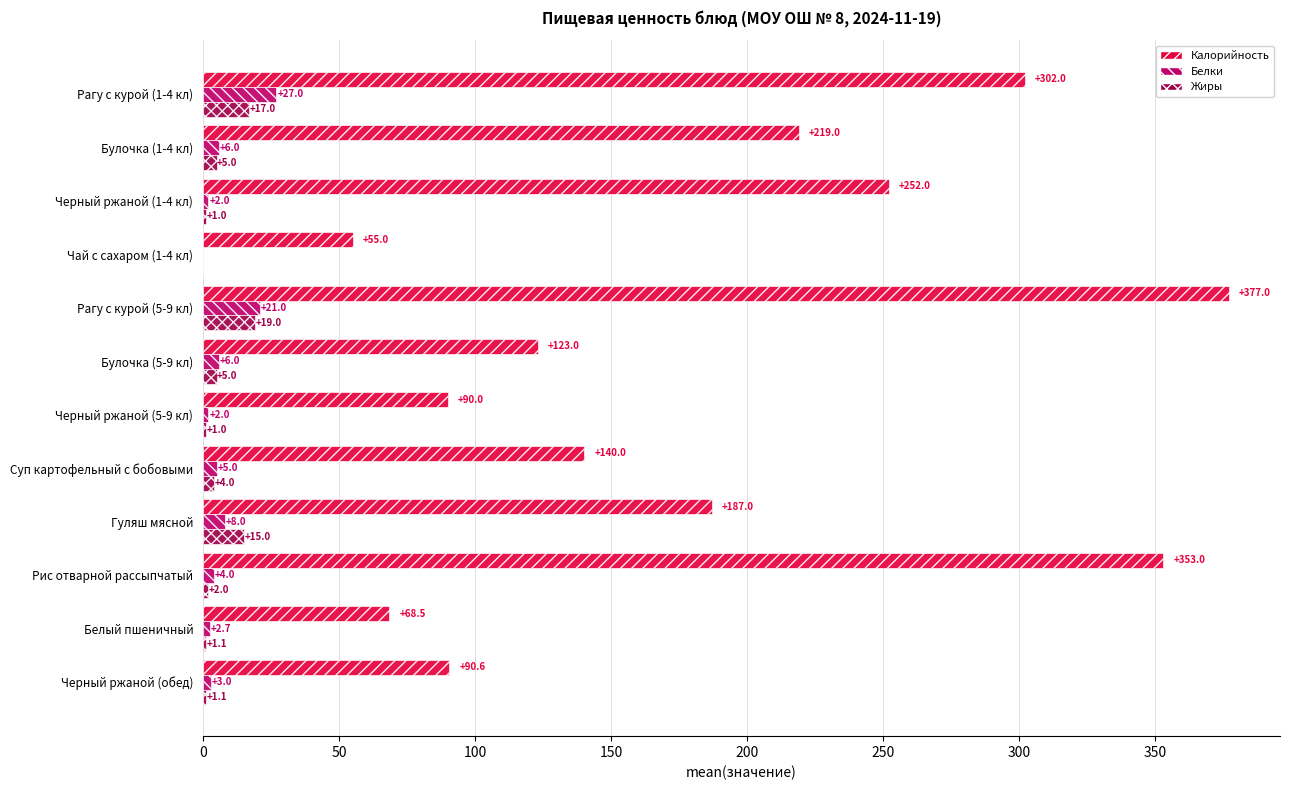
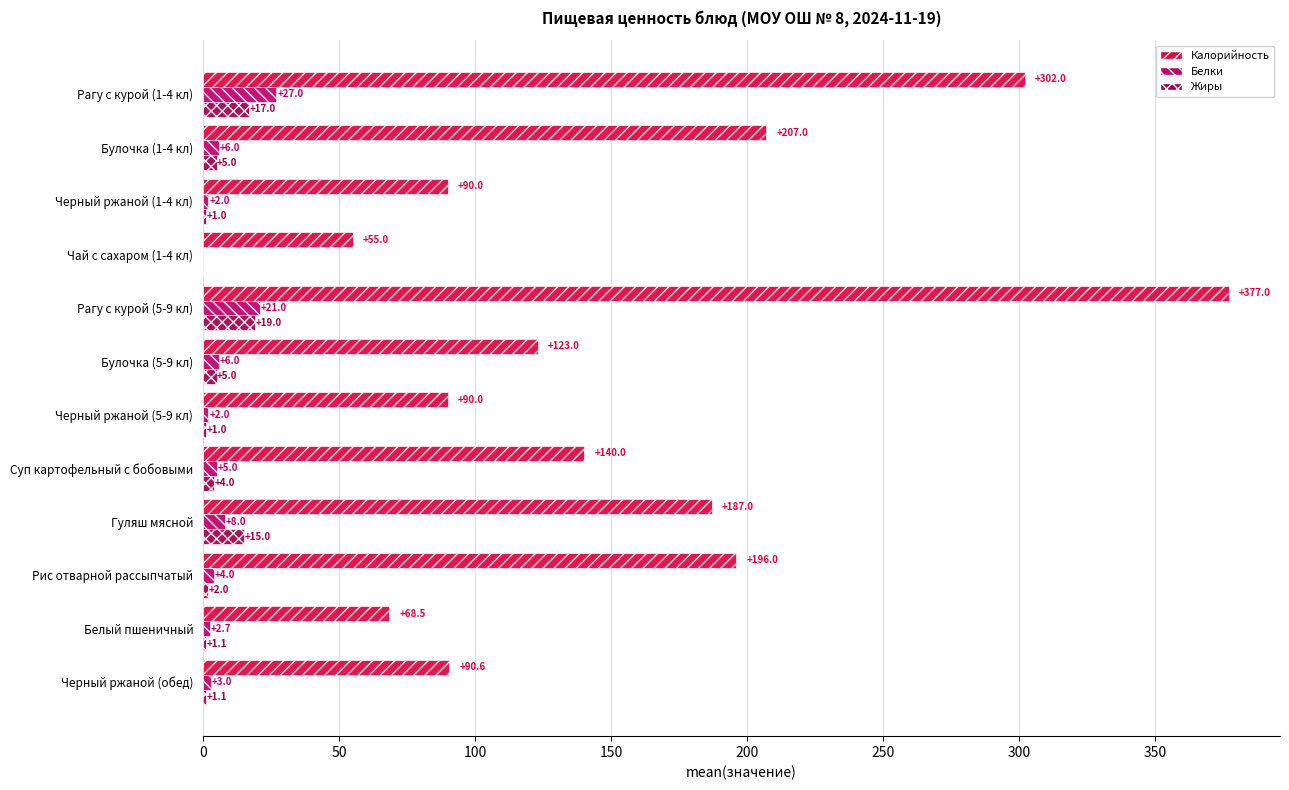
Калорийность, Булочка (1-4 кл): +219.0 -> +207.0
Калорийность, Черный ржаной (1-4 кл): +252.0 -> +90.0
Калорийность, Рис отварной рассыпчатый: +353.0 -> +196.0
